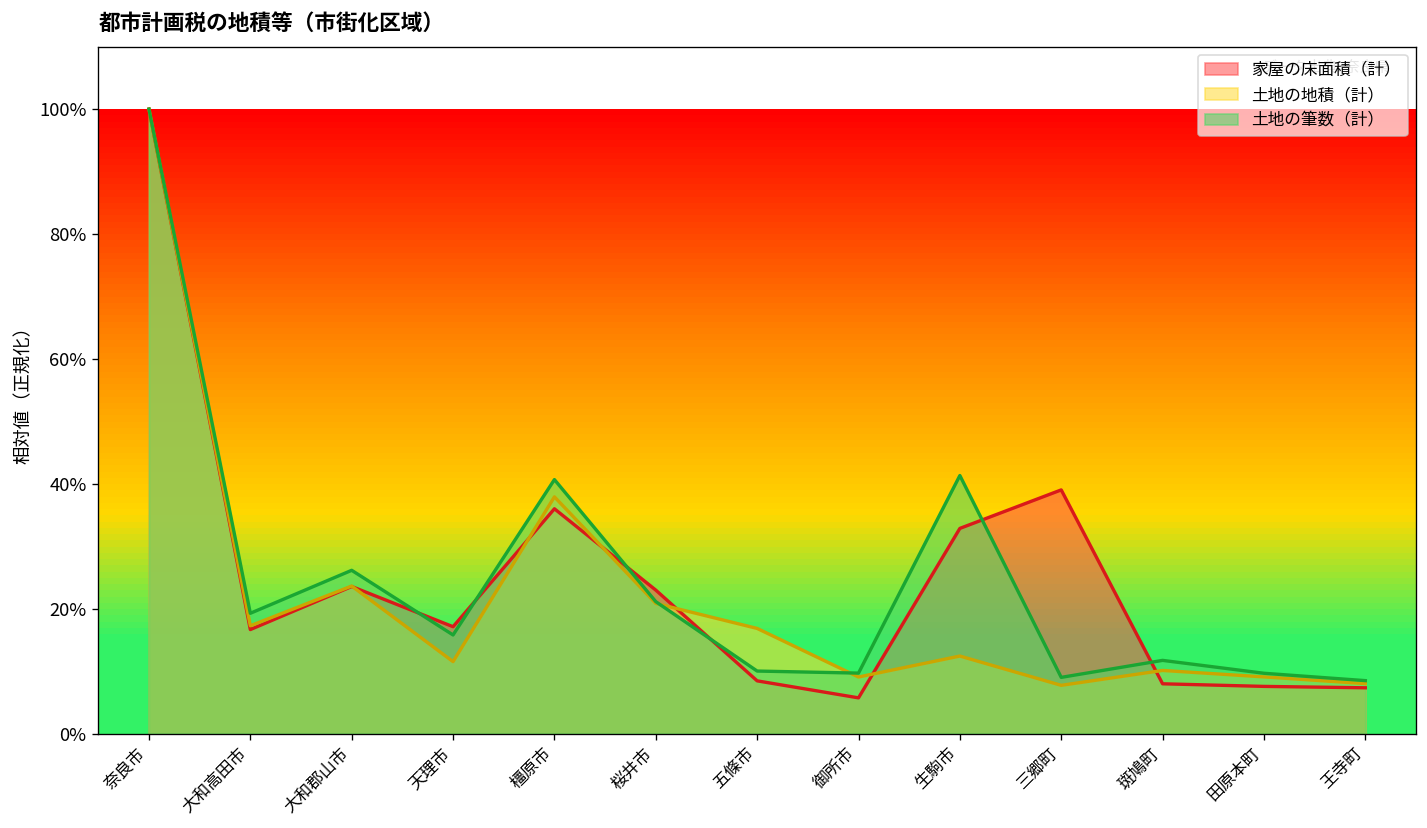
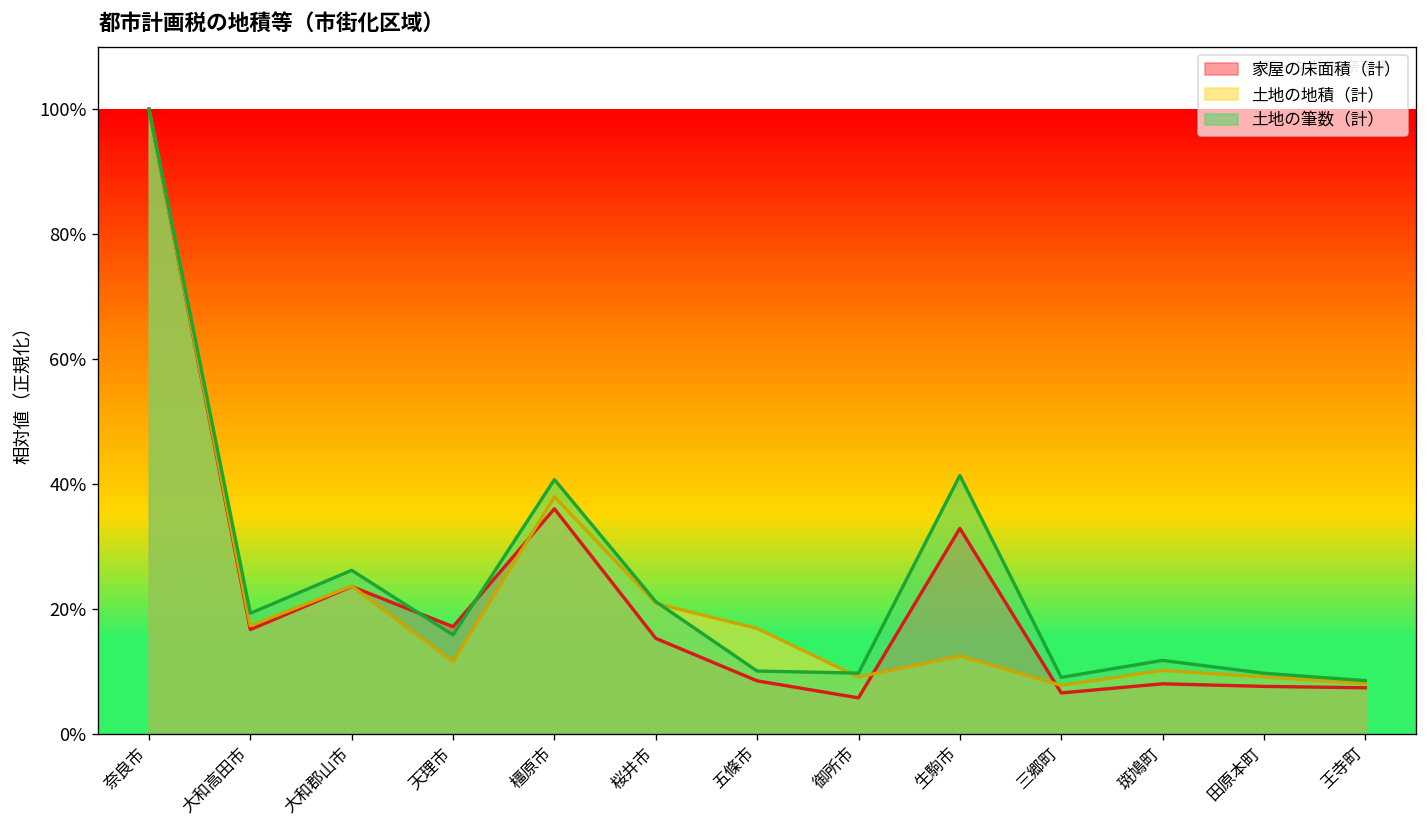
家屋の床面積（計）, 桜井市: 23% -> 15%
家屋の床面積（計）, 三郷町: 39% -> 7%
